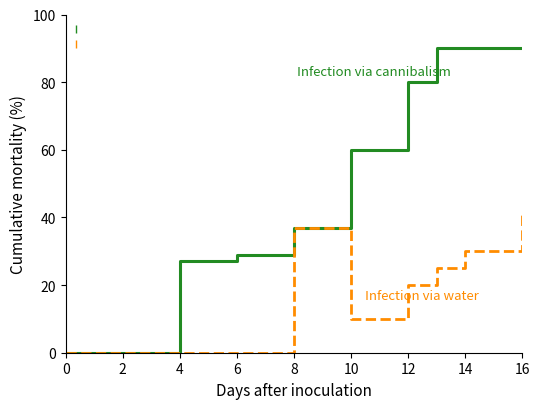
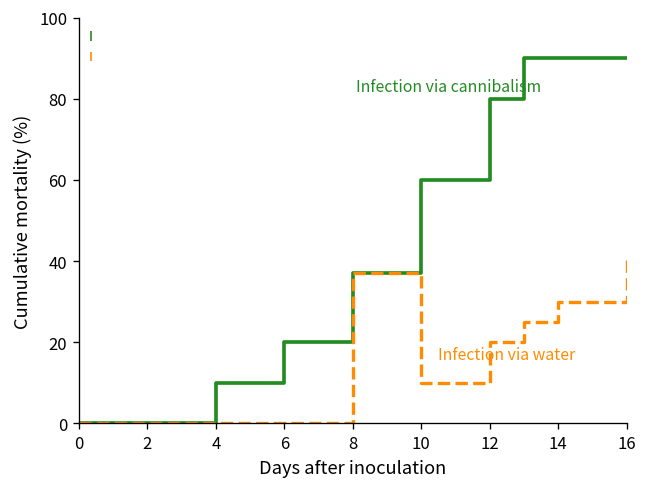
Infection via cannibalism, 4: 27 -> 10
Infection via cannibalism, 6: 29 -> 20
